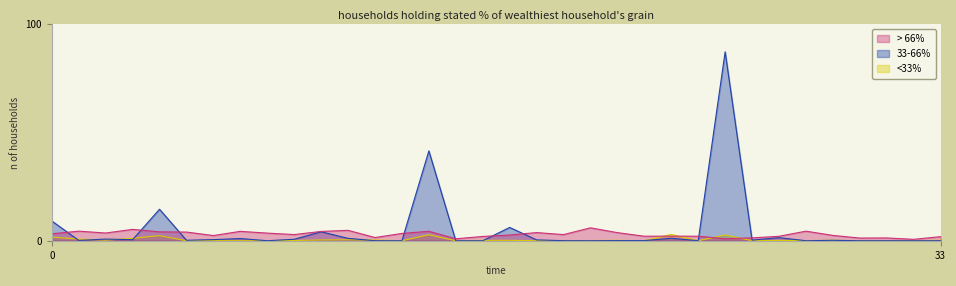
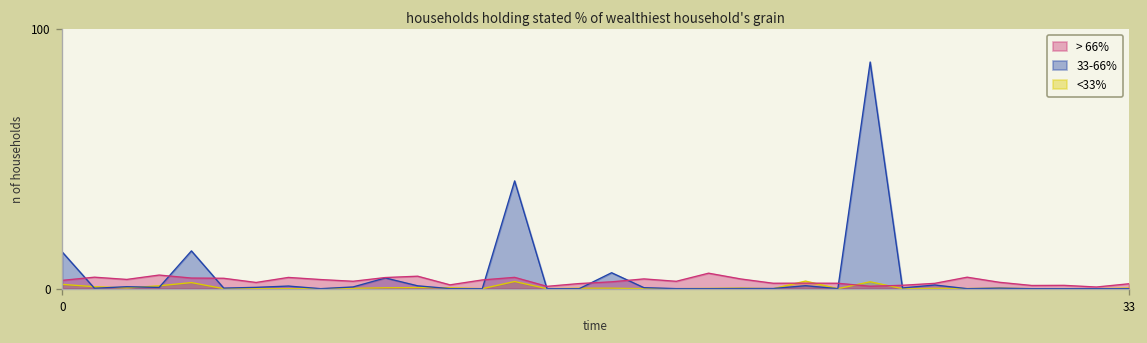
33-66%, 0: 9 -> 14
